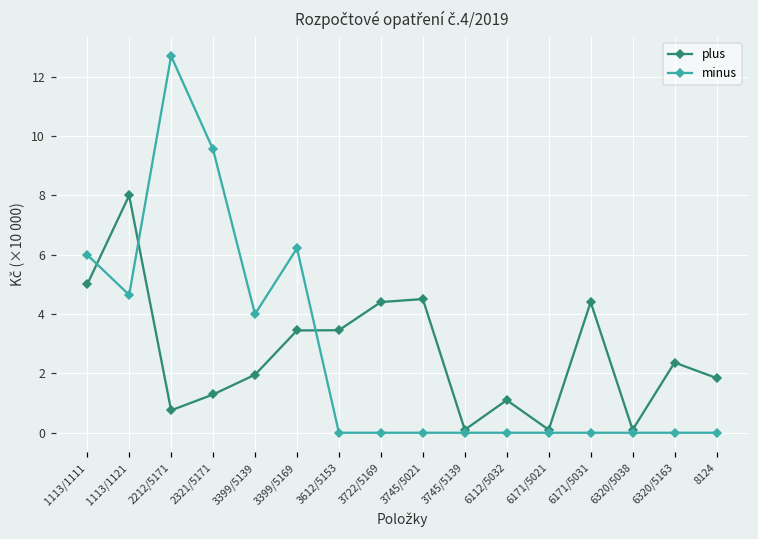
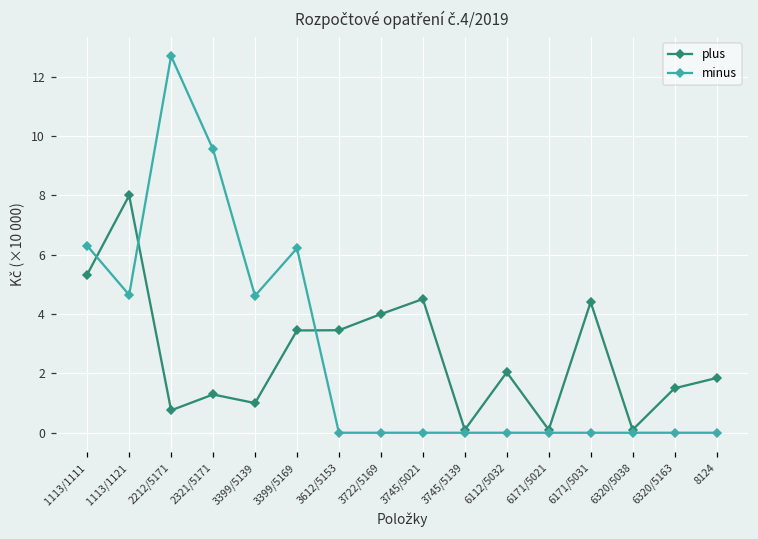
plus, 1113/1111: 5.0 -> 5.3
minus, 1113/1111: 6.0 -> 6.3
plus, 3399/5139: 2.0 -> 1.0
minus, 3399/5139: 4.0 -> 4.6
plus, 3722/5169: 4.4 -> 4.0
plus, 6112/5032: 1.1 -> 2.0
plus, 6320/5163: 2.4 -> 1.5
